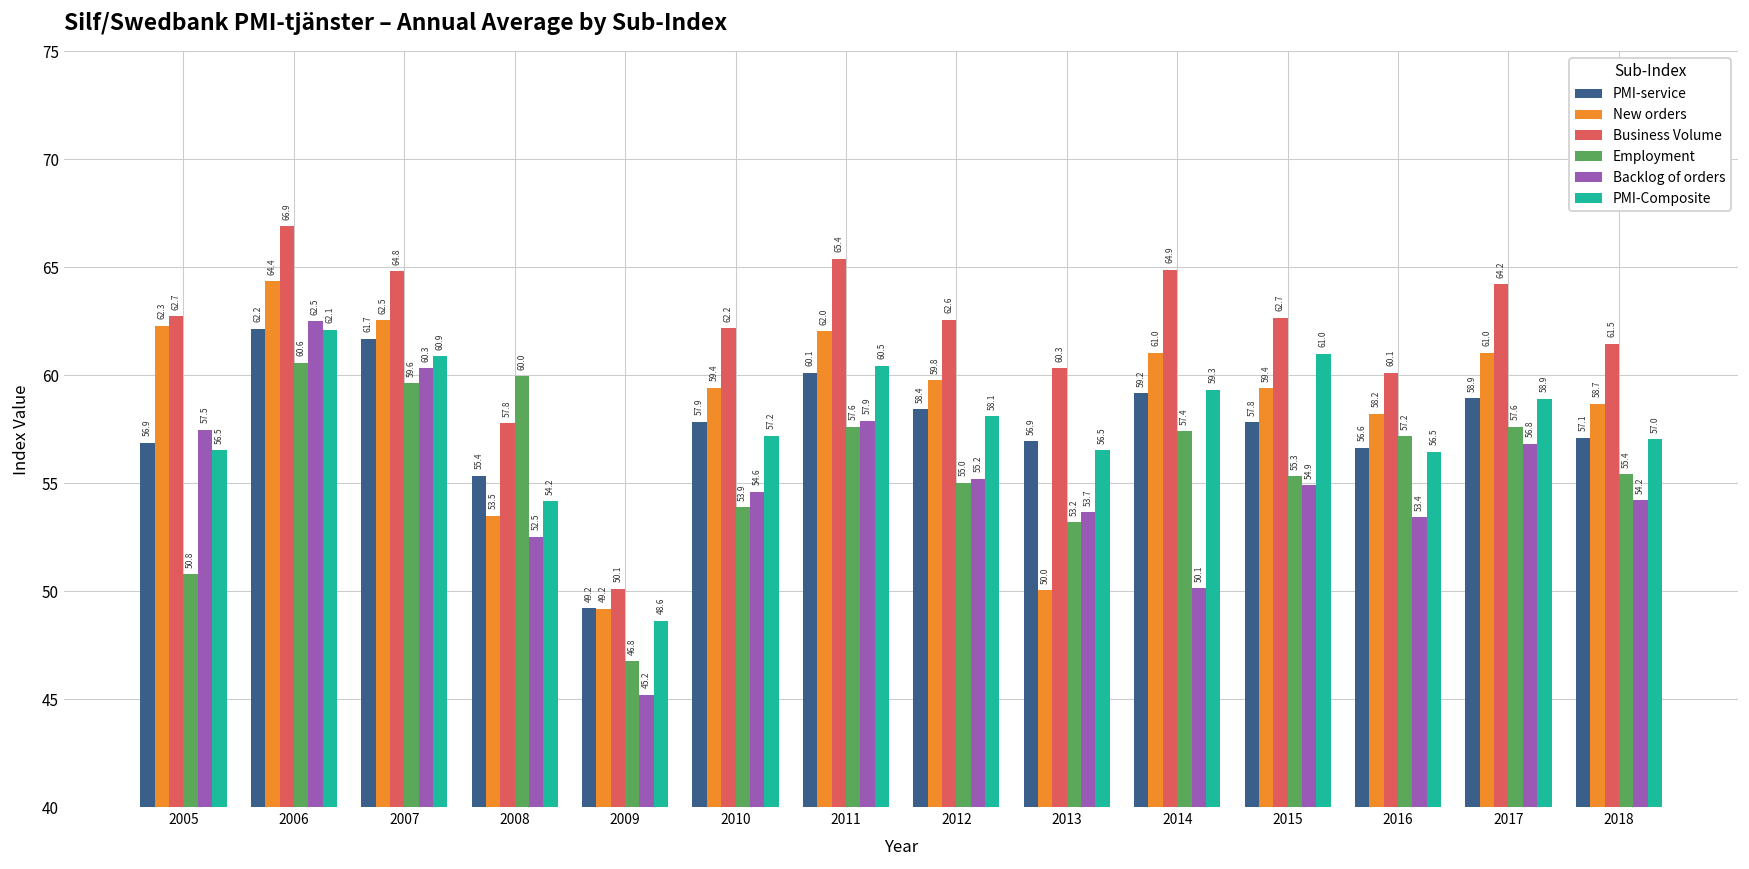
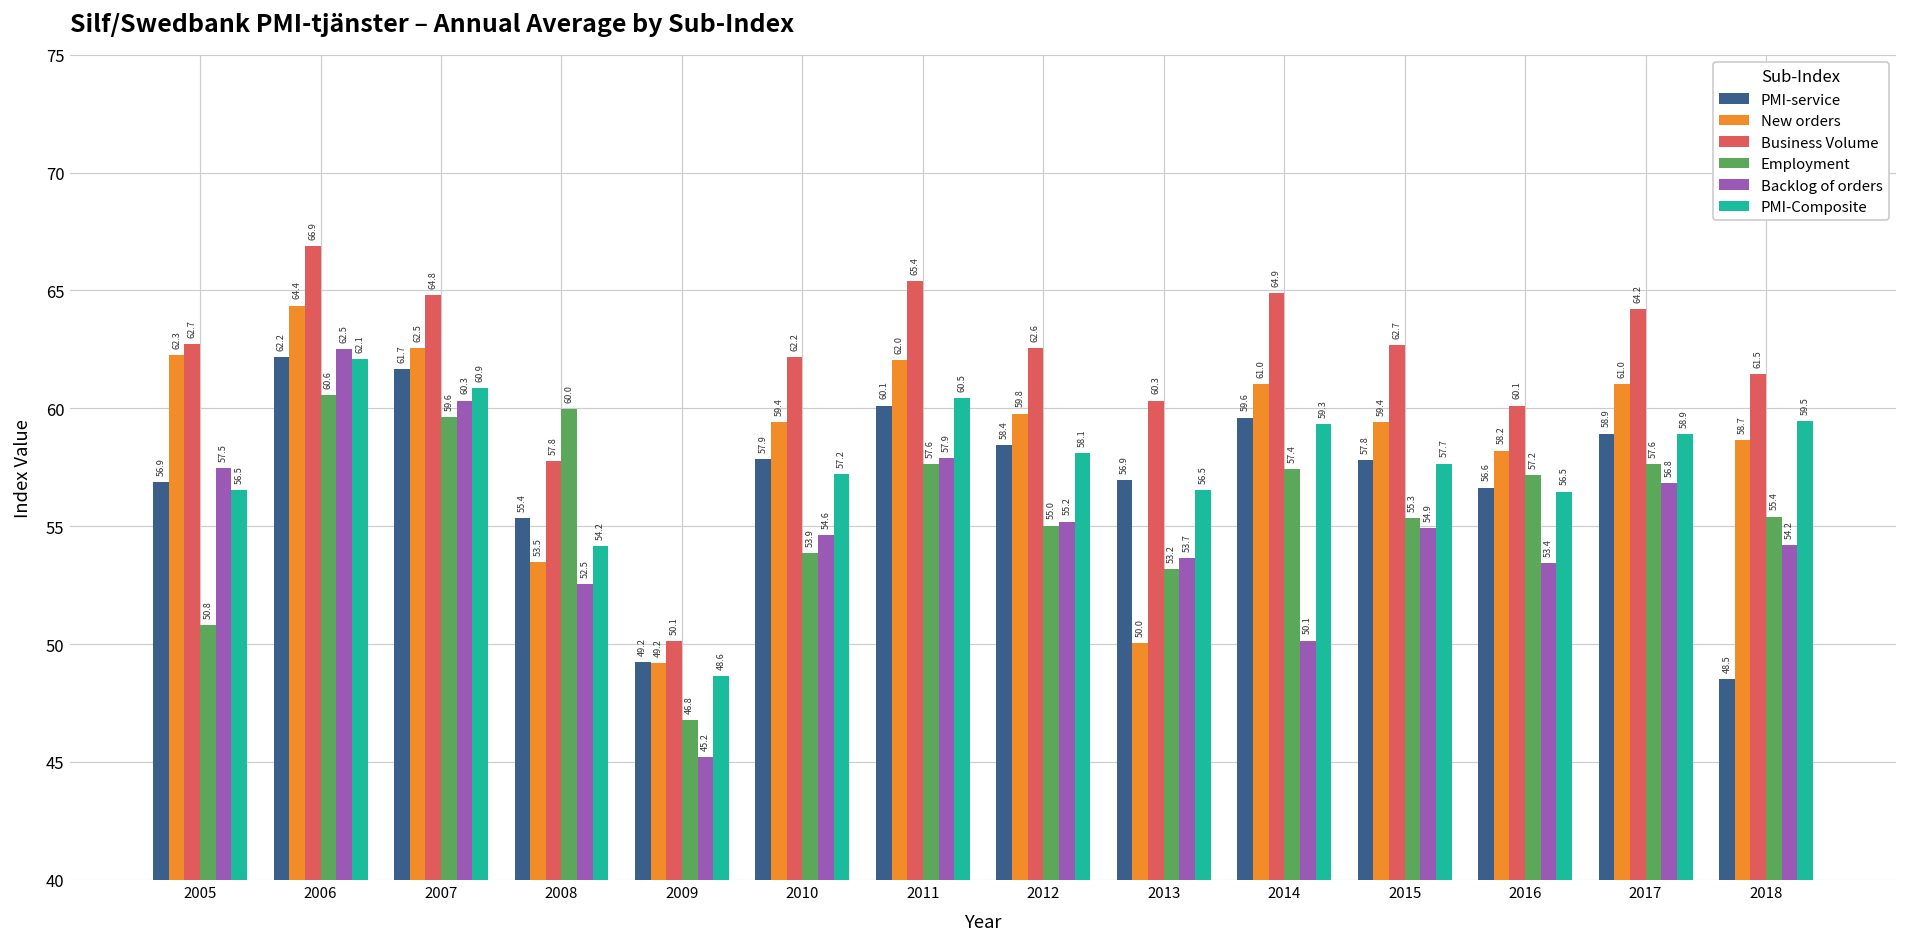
PMI-service, 2014: 59.2 -> 59.6
PMI-Composite, 2015: 61.0 -> 57.7
PMI-service, 2018: 57.1 -> 48.5
PMI-Composite, 2018: 57.0 -> 59.5
